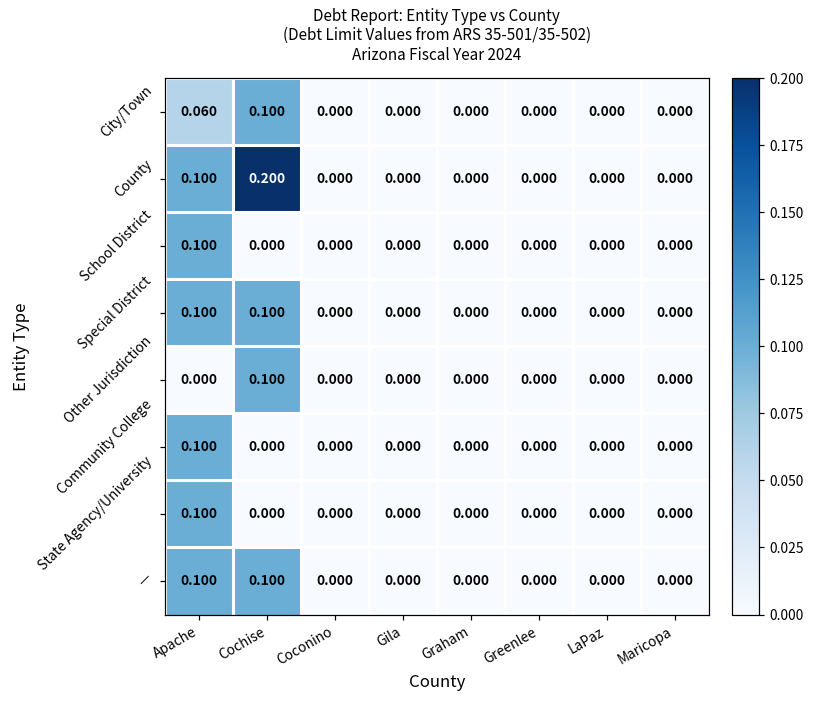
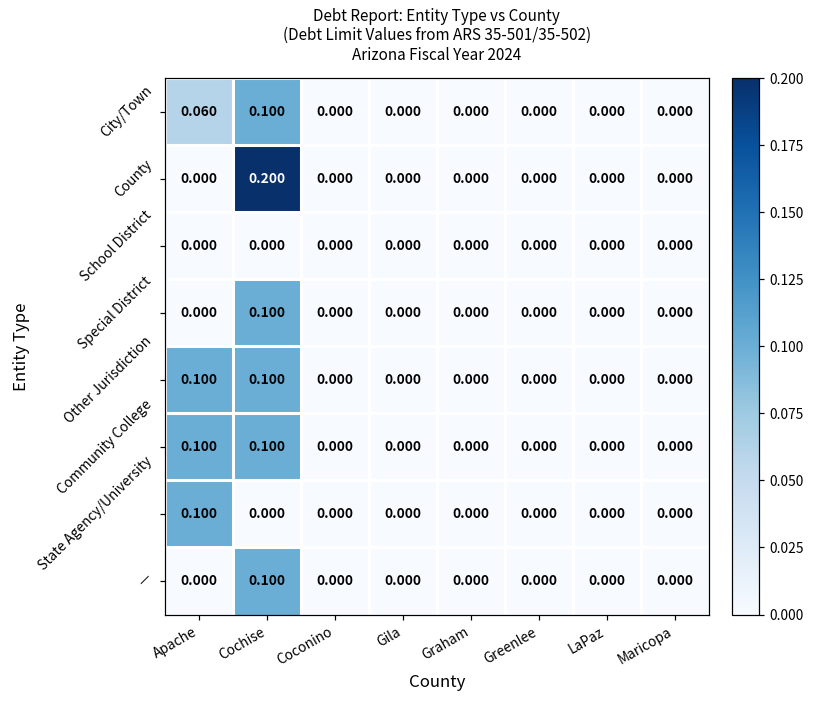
County, Apache: 0.100 -> 0.000
School District, Apache: 0.100 -> 0.000
Special District, Apache: 0.100 -> 0.000
Other Jurisdiction, Apache: 0.000 -> 0.100
Community College, Cochise: 0.000 -> 0.100
—, Apache: 0.100 -> 0.000
